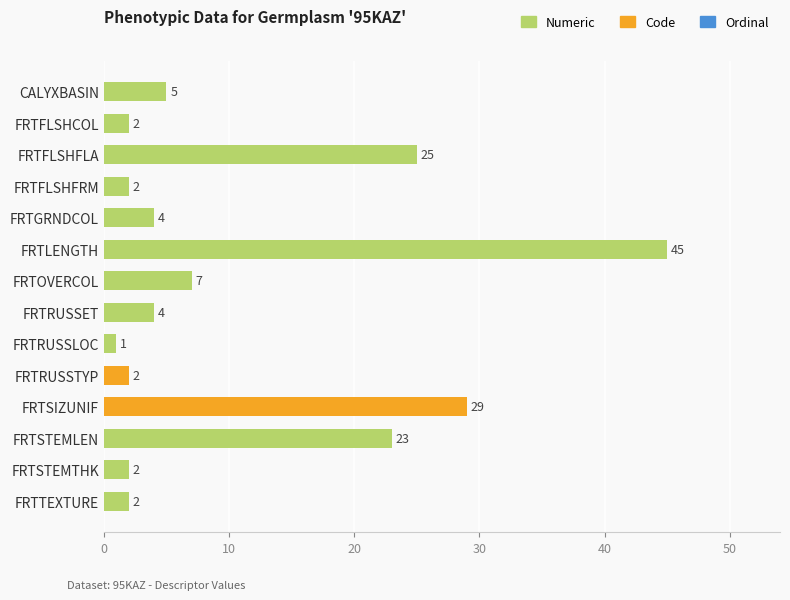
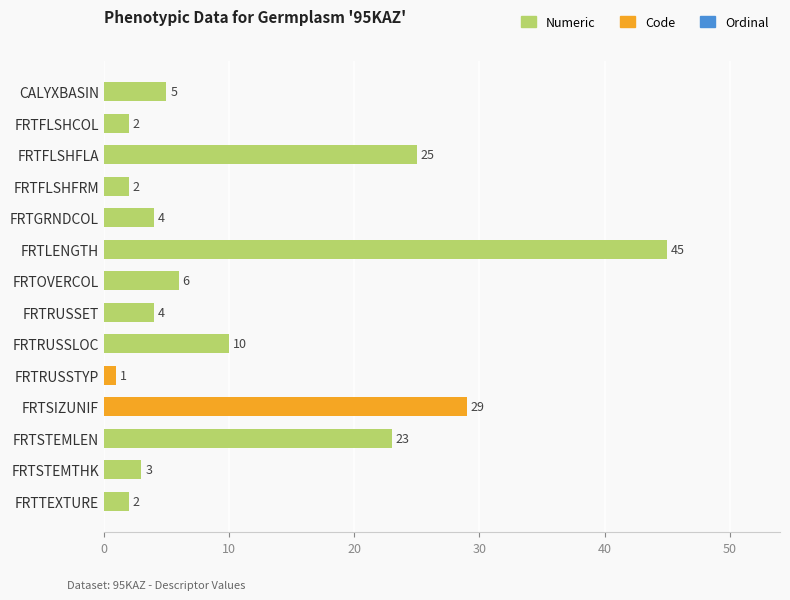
FRTOVERCOL: 7 -> 6
FRTRUSSLOC: 1 -> 10
FRTRUSSTYP: 2 -> 1
FRTSTEMTHK: 2 -> 3
